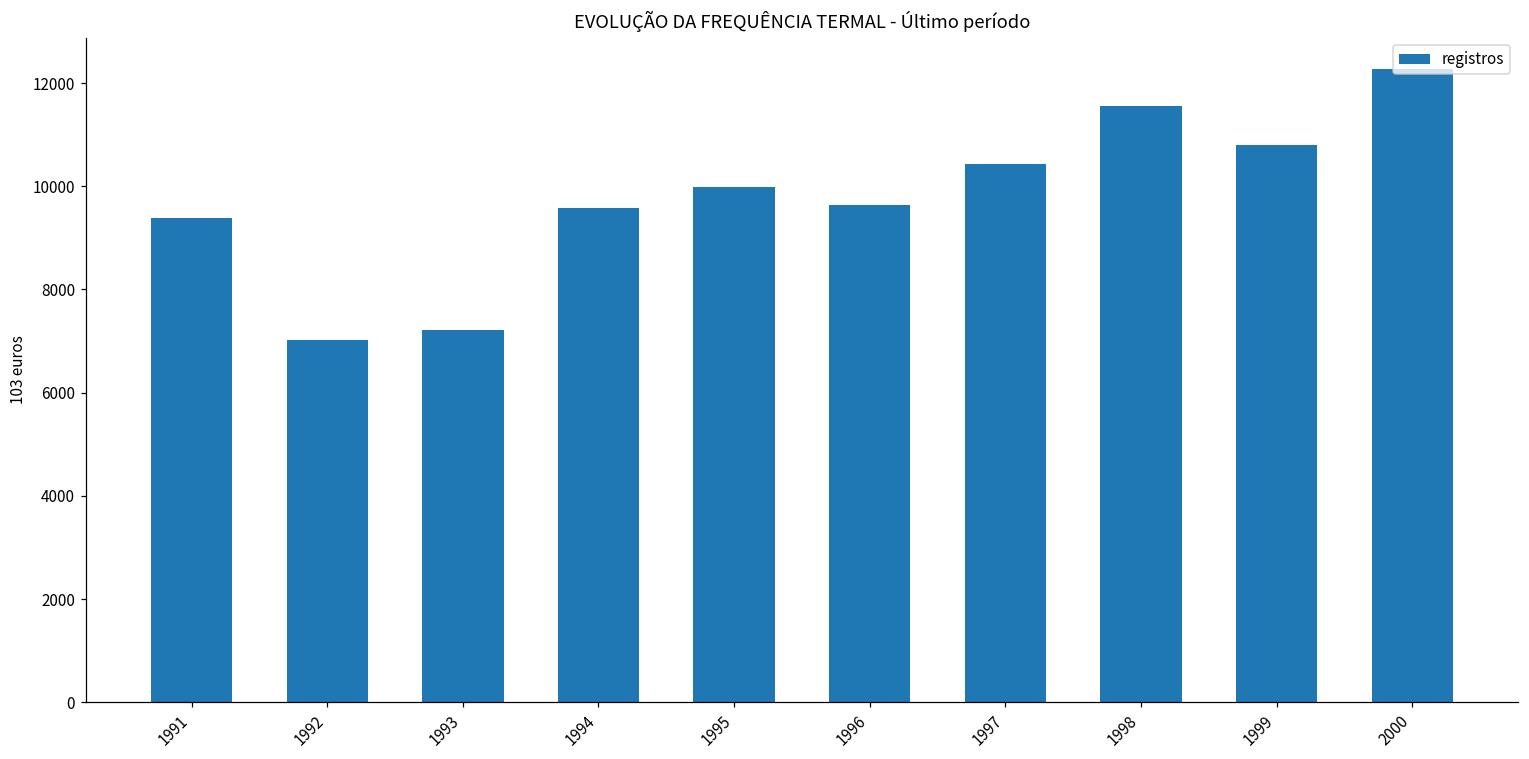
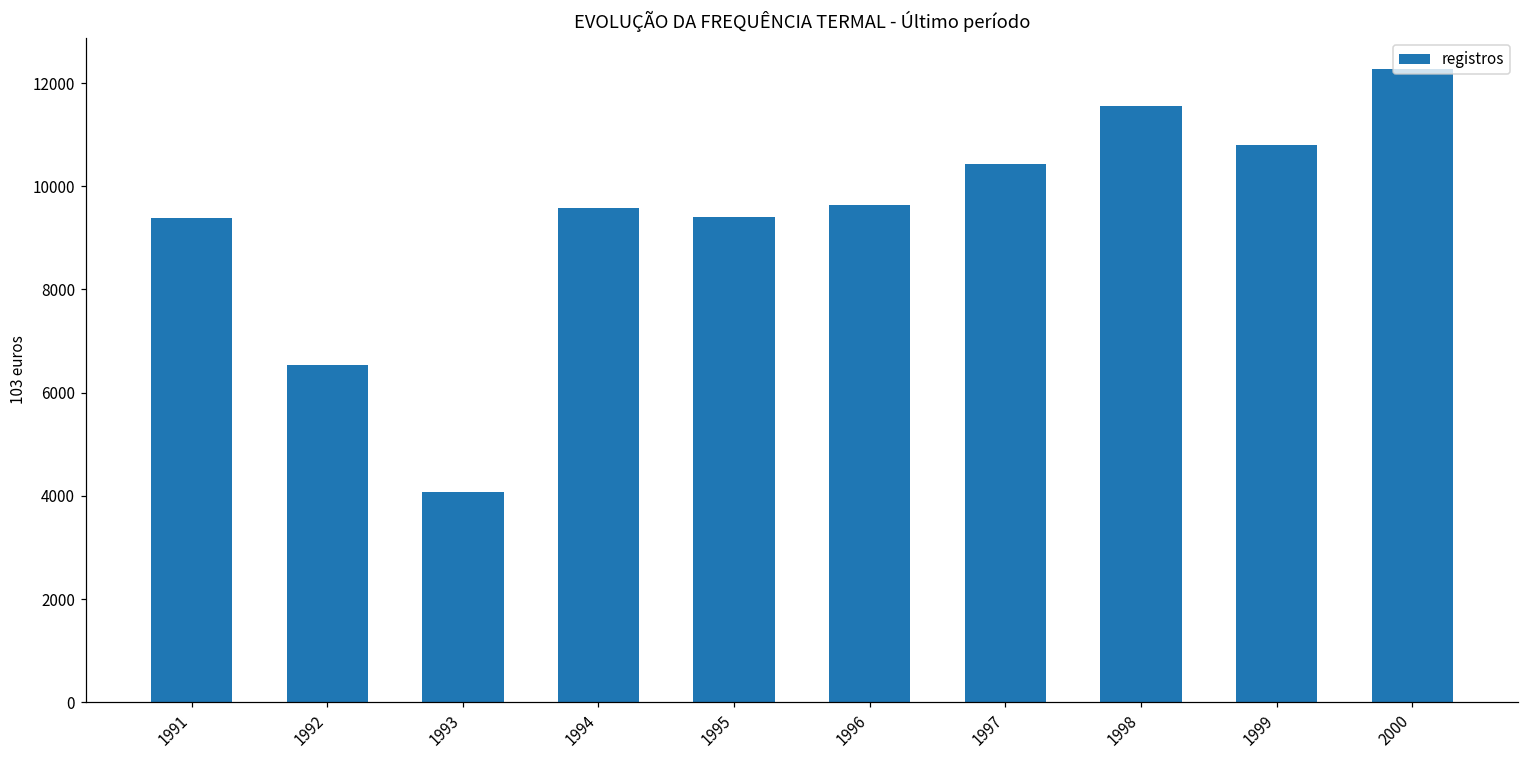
1992: 7000 -> 6500
1993: 7200 -> 4100
1995: 10000 -> 9400
